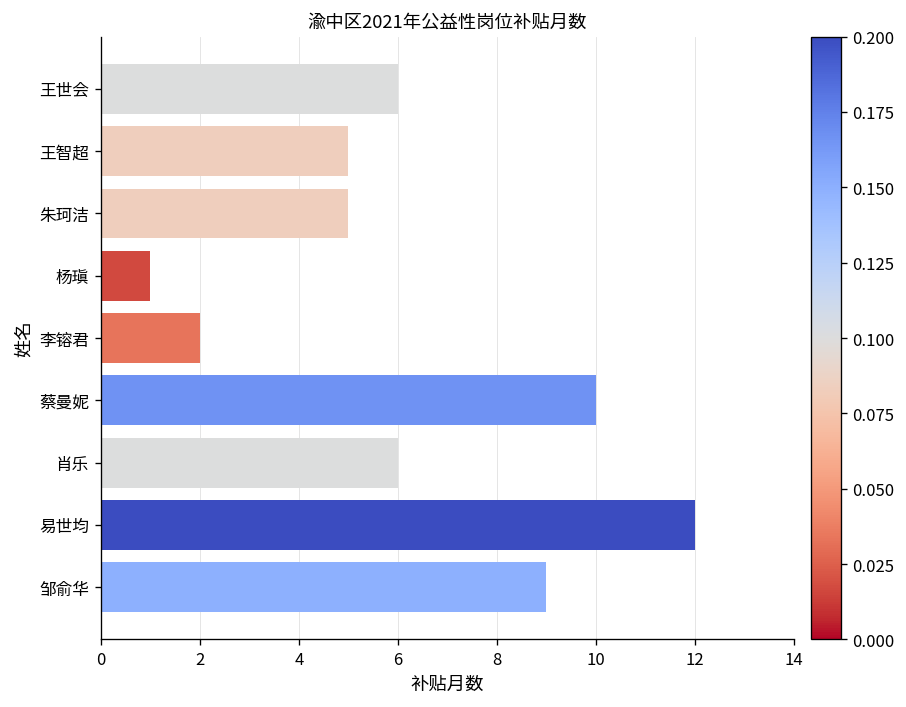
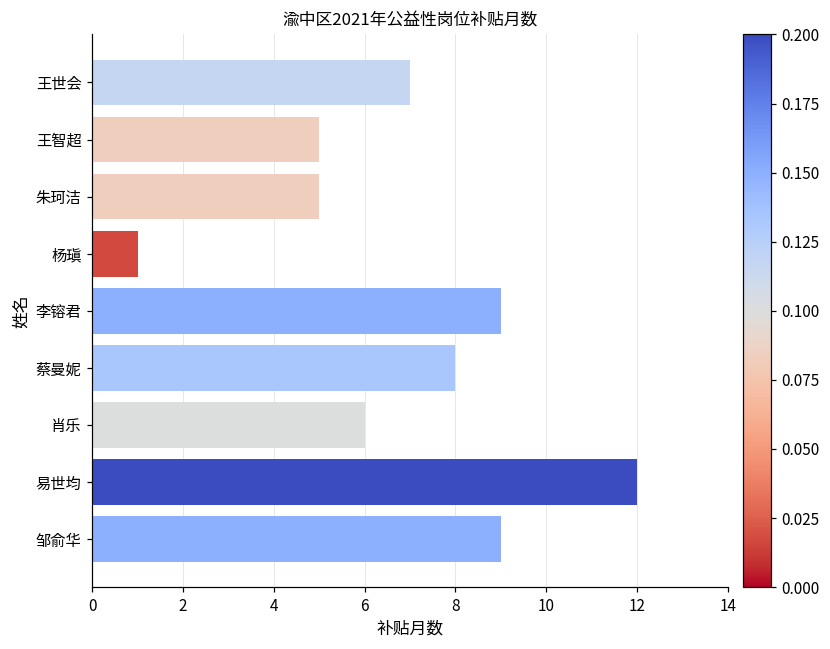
王世会: 6 -> 7
李镕君: 2 -> 9
蔡曼妮: 10 -> 8
